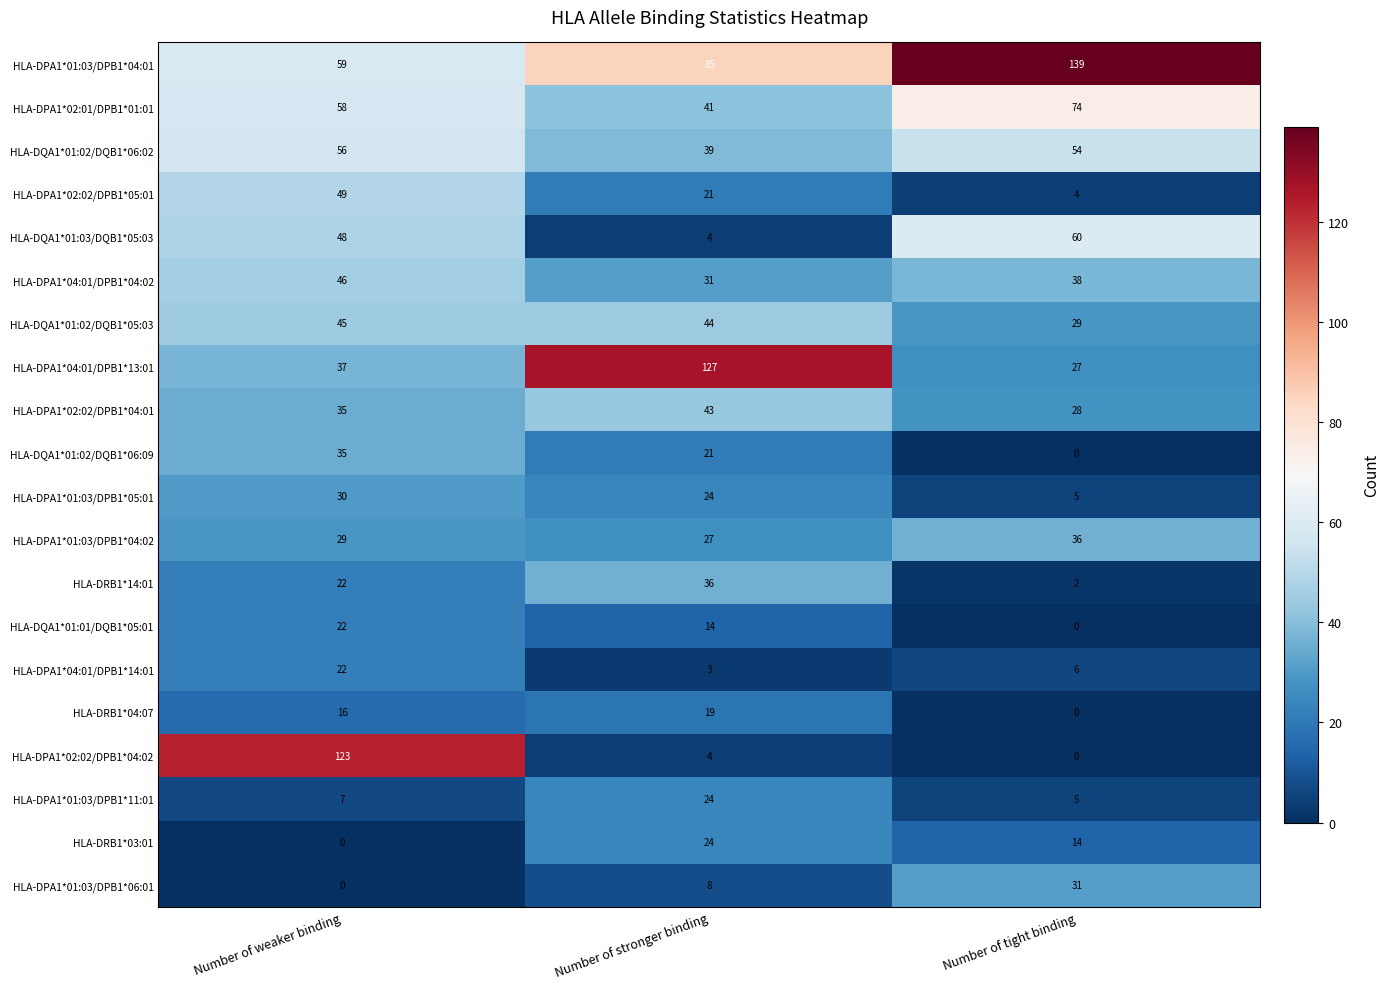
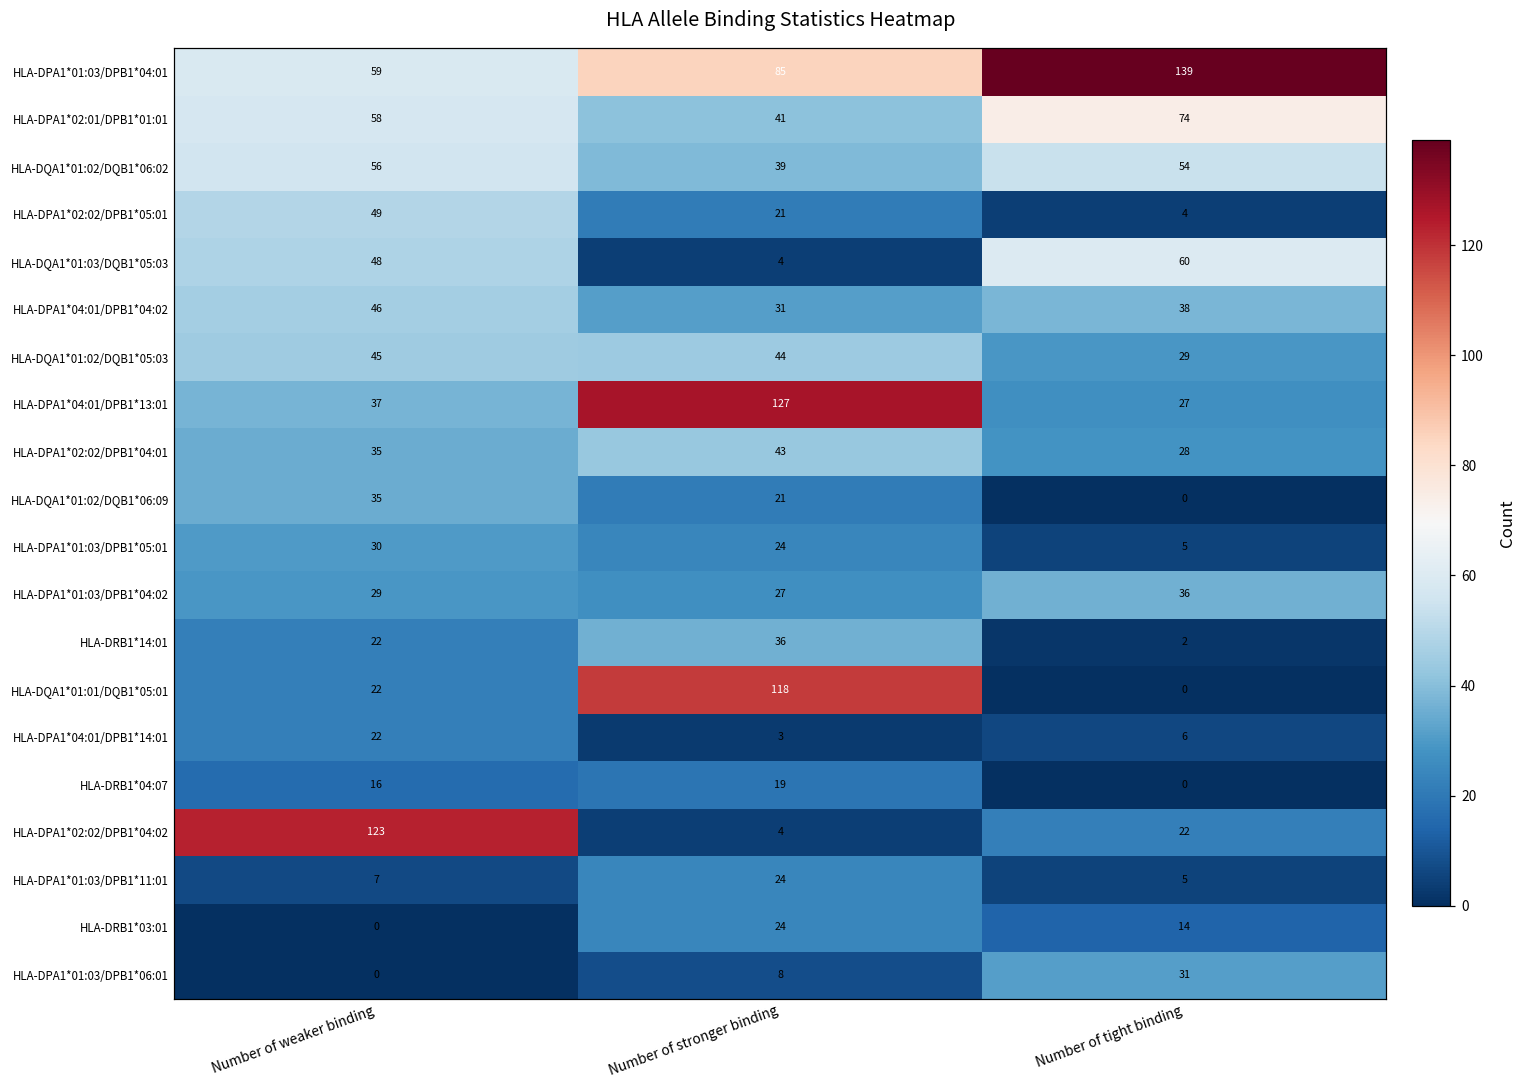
HLA-DQA1*01:01/DQB1*05:01, Number of stronger binding: 14 -> 118
HLA-DPA1*02:02/DPB1*04:02, Number of tight binding: 0 -> 22
